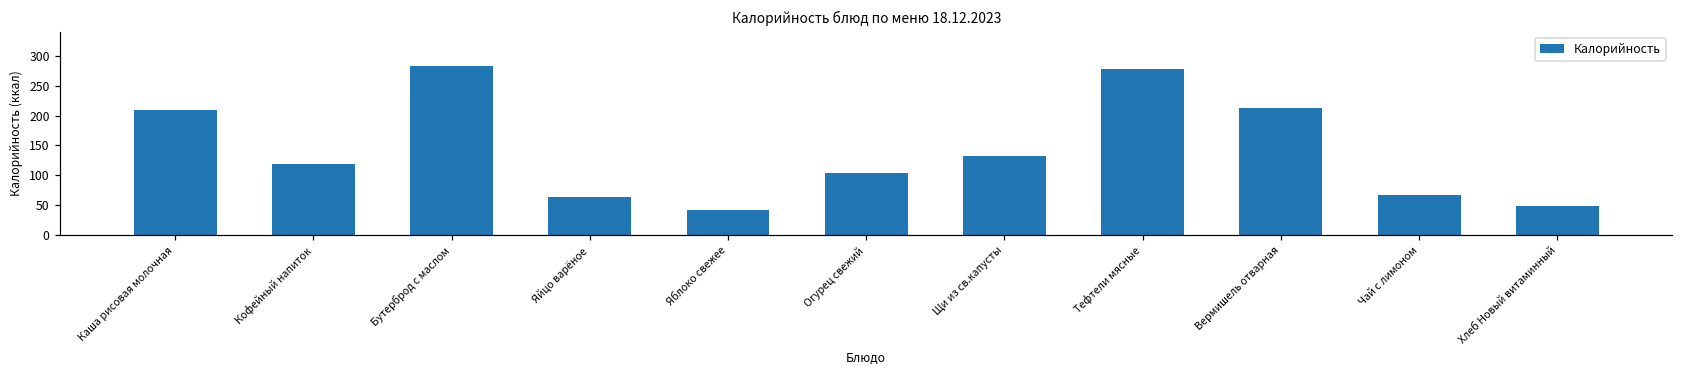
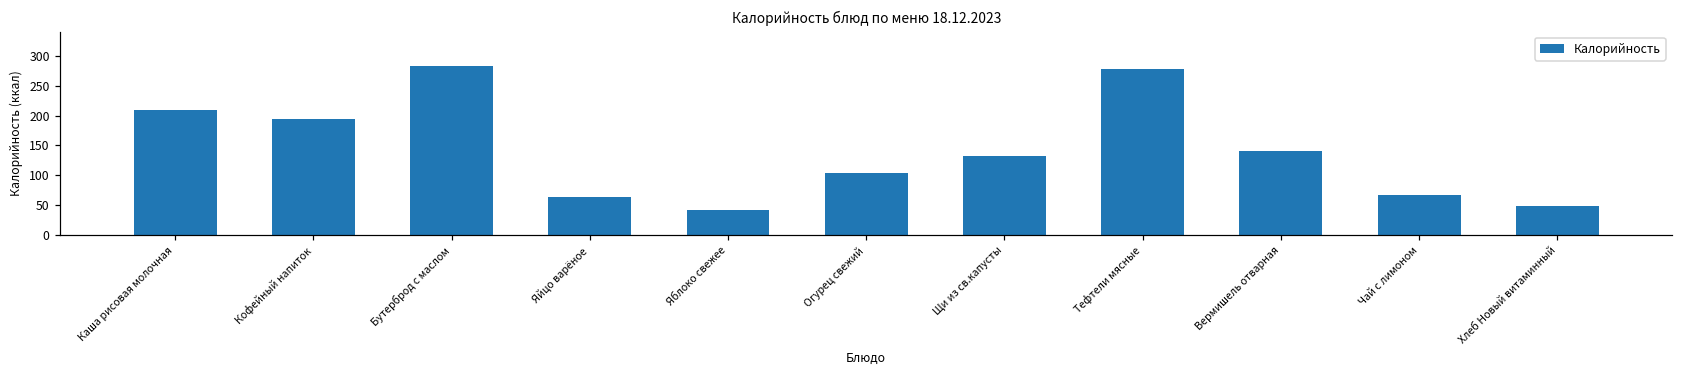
Кофейный напиток: 120 -> 200
Вермишель отварная: 210 -> 140
